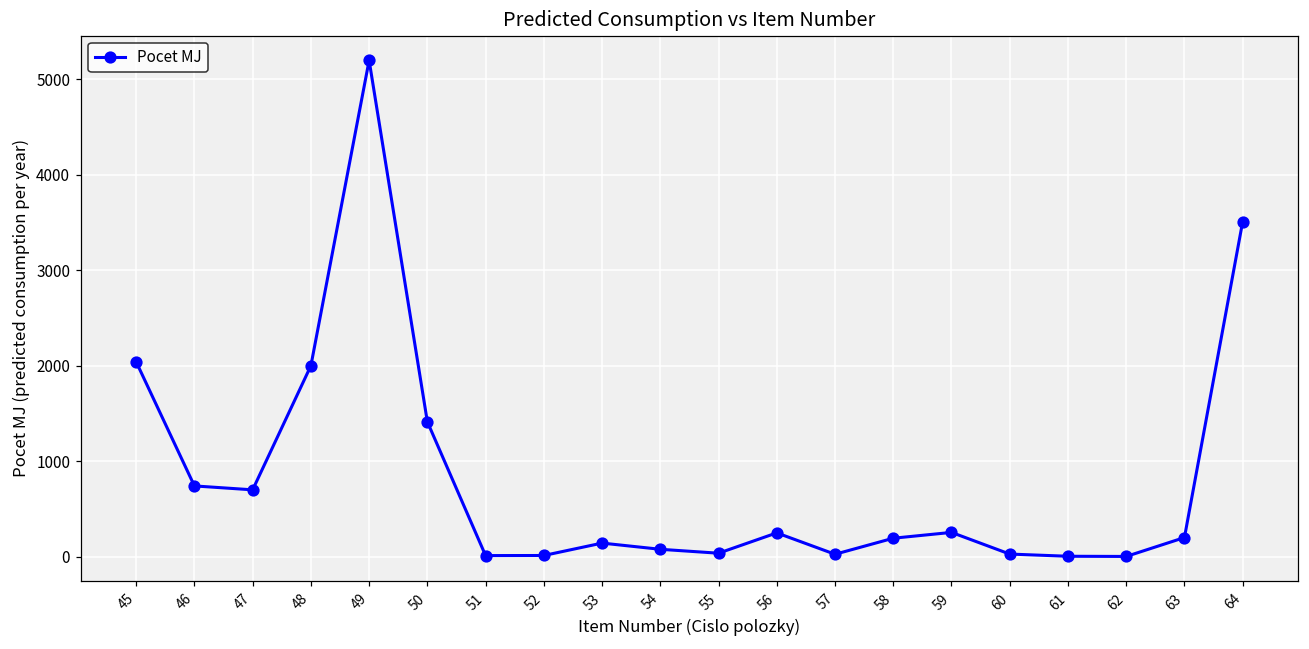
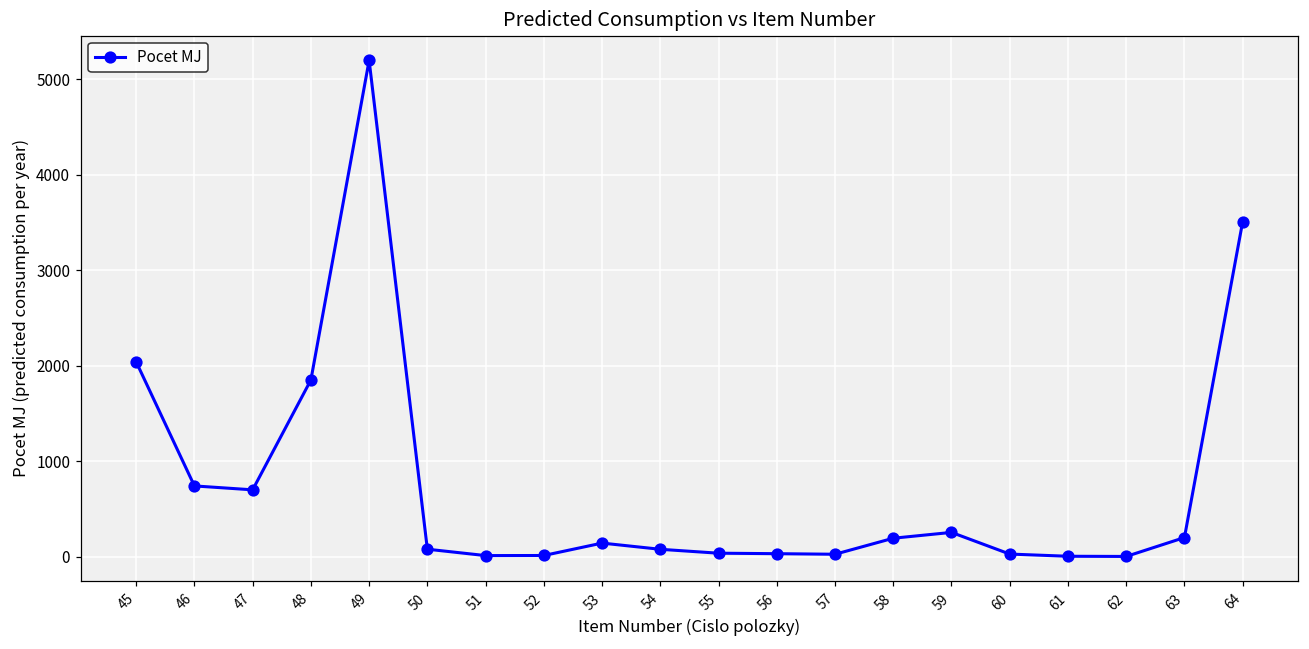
48: 2000 -> 1900
50: 1400 -> 100
56: 200 -> 0
